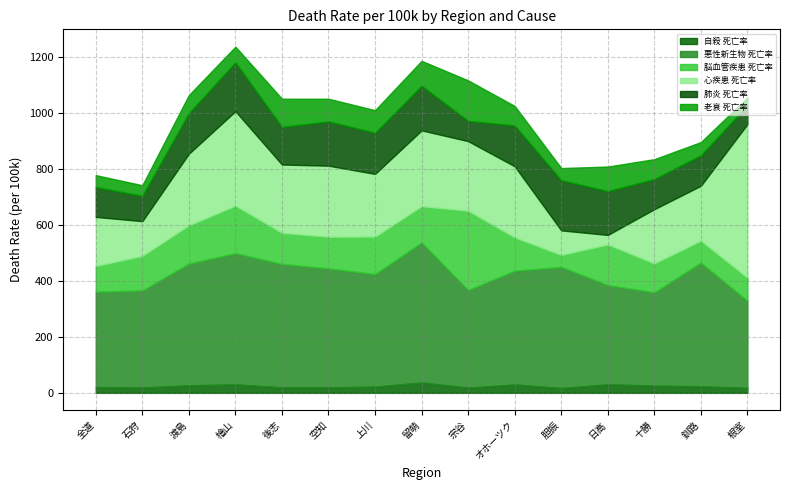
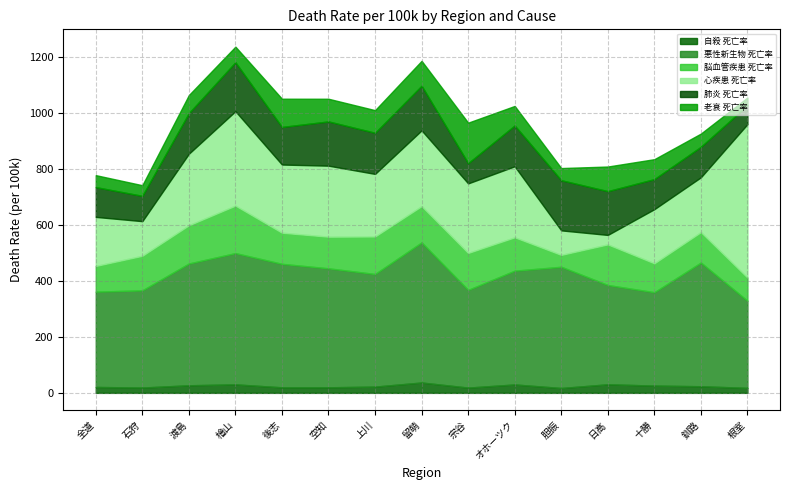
脳血管疾患 死亡率, 宗谷: 280 -> 130
脳血管疾患 死亡率, 釧路: 80 -> 110
